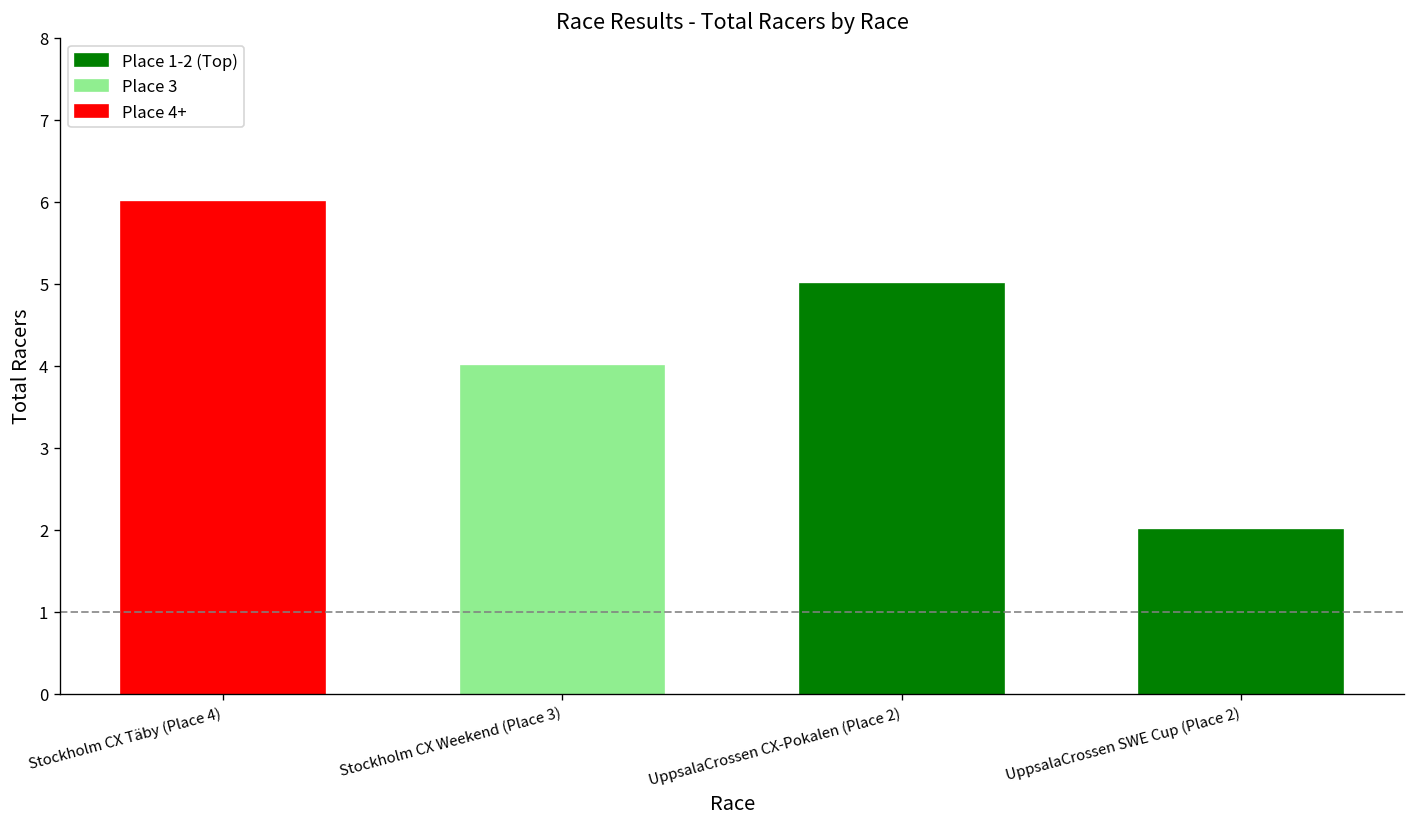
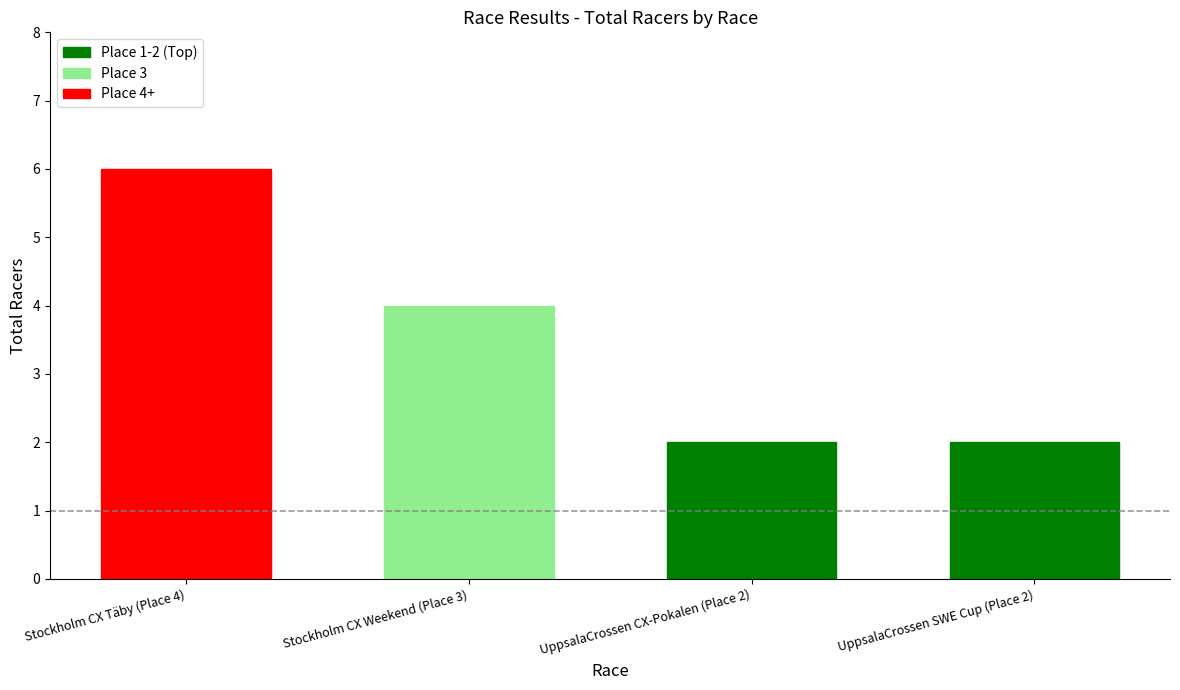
UppsalaCrossen CX-Pokalen (Place 2): 5 -> 2
